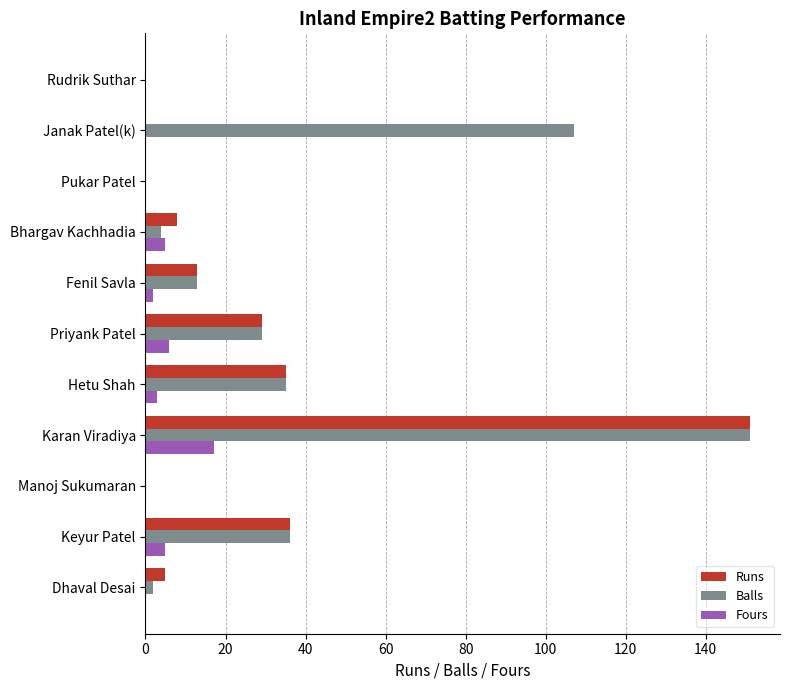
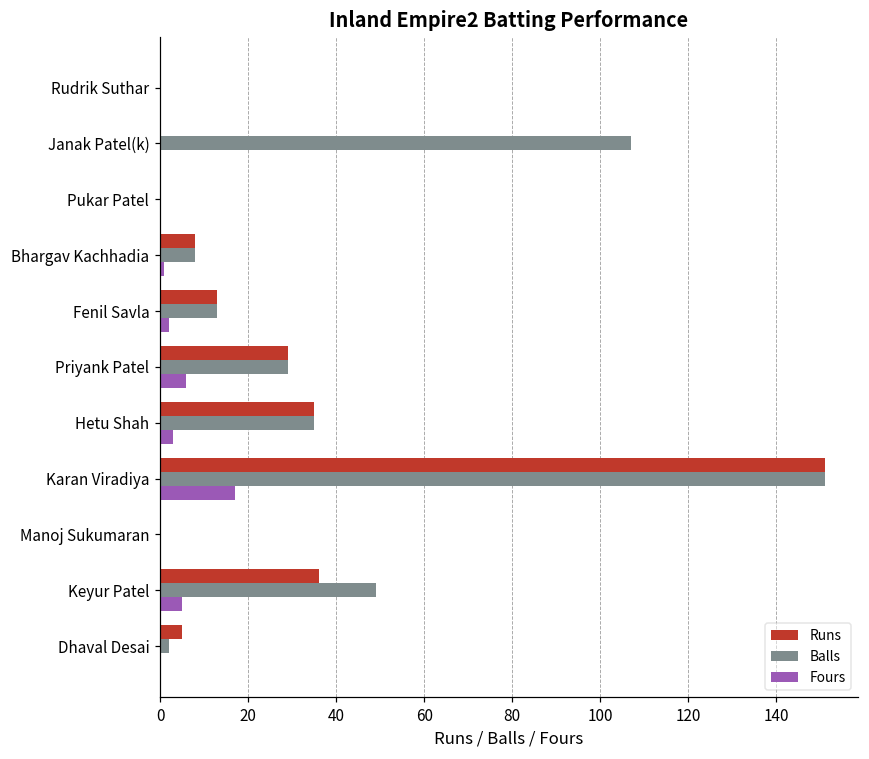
Balls, Bhargav Kachhadia: 4 -> 8
Fours, Bhargav Kachhadia: 5 -> 1
Balls, Keyur Patel: 36 -> 49
